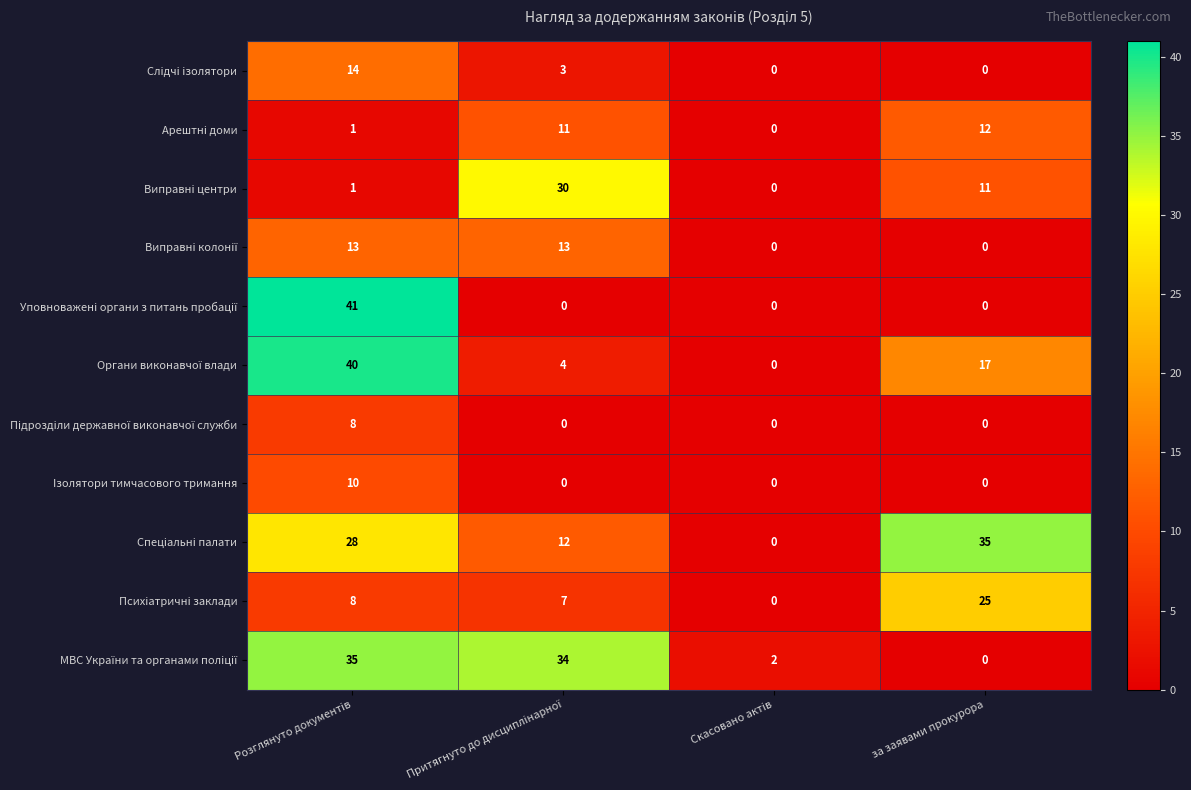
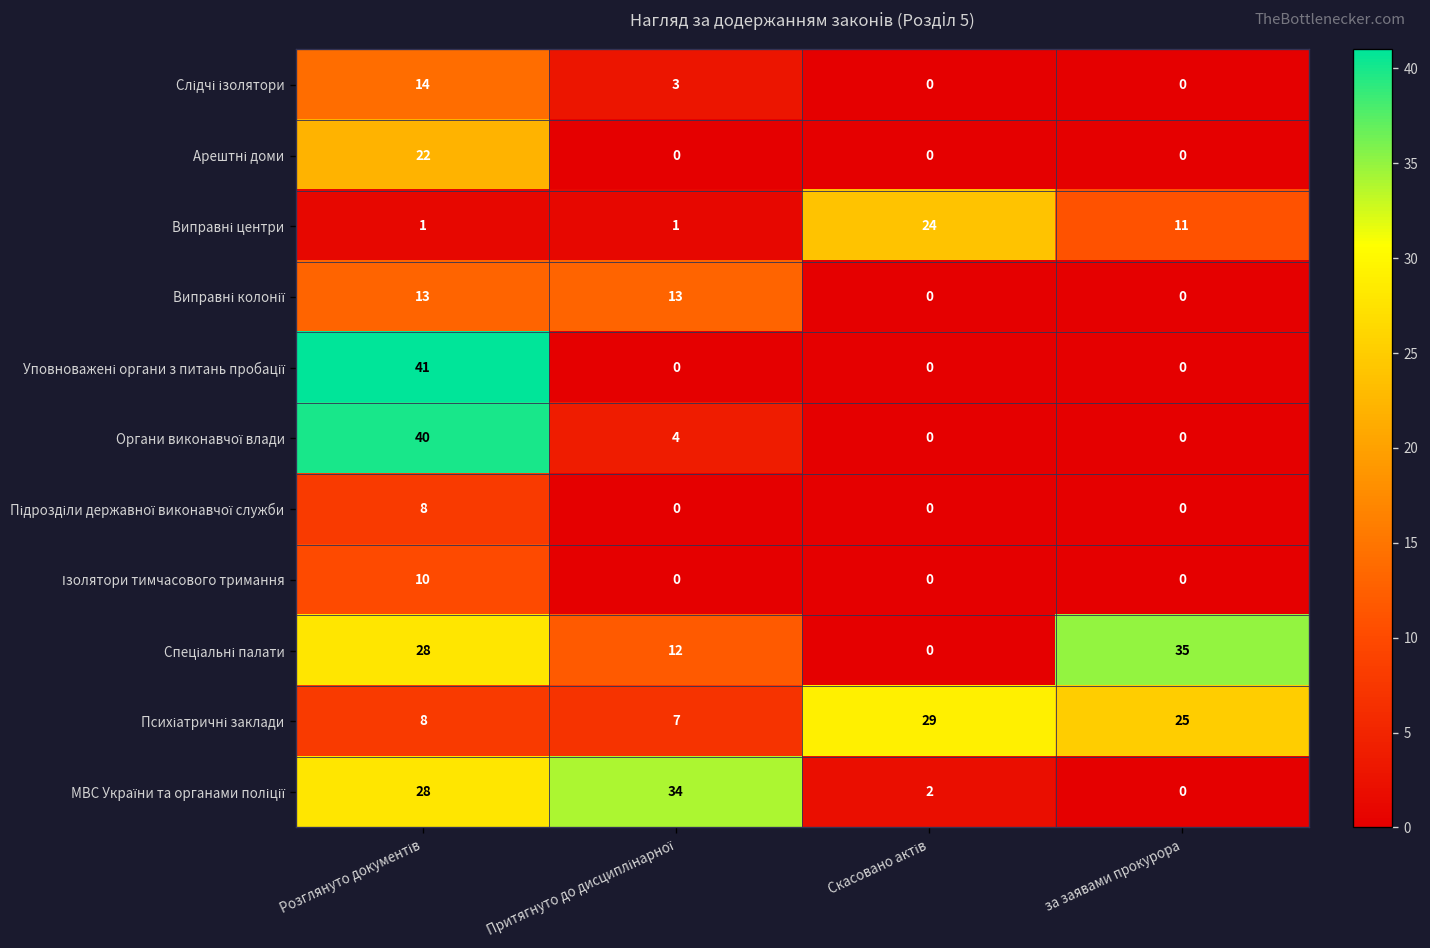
Арештні доми, Розглянуто документів: 1 -> 22
Арештні доми, Притягнуто до дисциплінарної: 11 -> 0
Арештні доми, за заявами прокурора: 12 -> 0
Виправні центри, Притягнуто до дисциплінарної: 30 -> 1
Виправні центри, Скасовано актів: 0 -> 24
Органи виконавчої влади, за заявами прокурора: 17 -> 0
Психіатричні заклади, Скасовано актів: 0 -> 29
МВС України та органами поліції, Розглянуто документів: 35 -> 28
